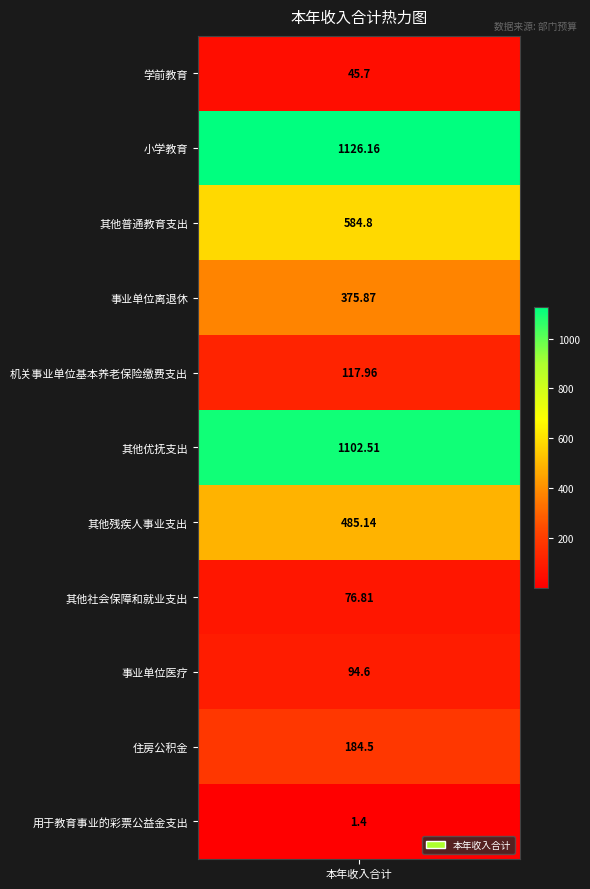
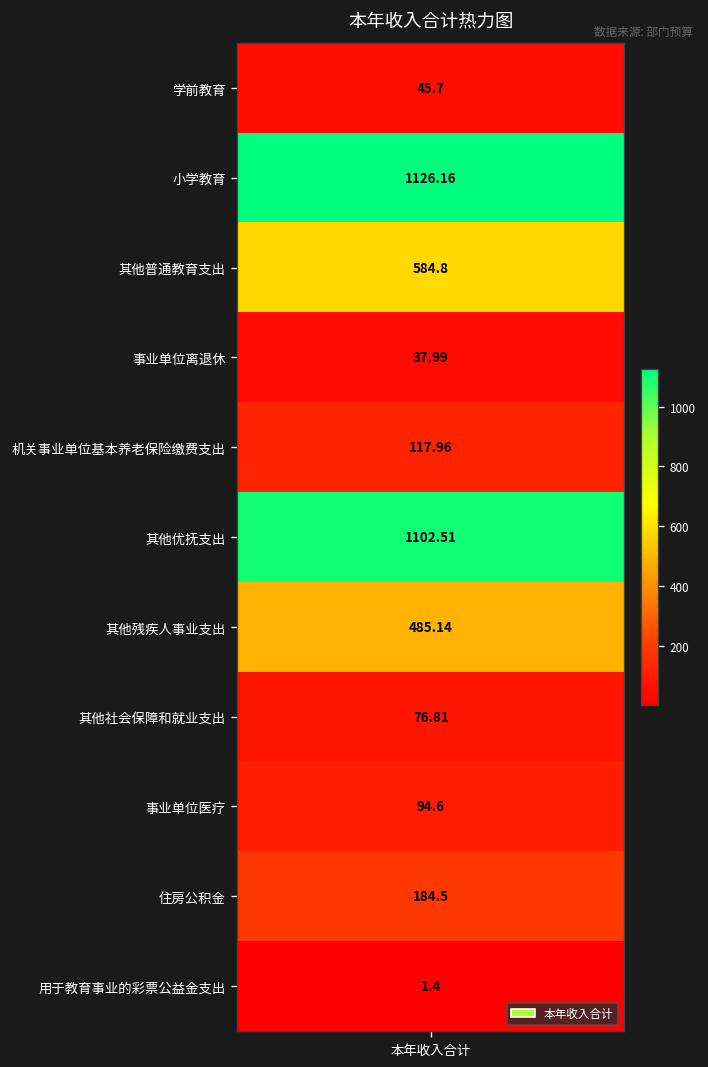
事业单位离退休, 本年收入合计: 375.87 -> 37.99
